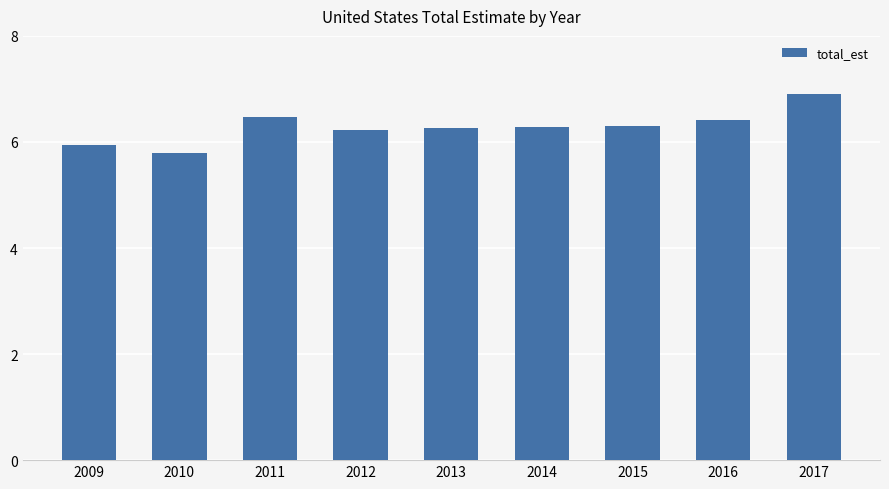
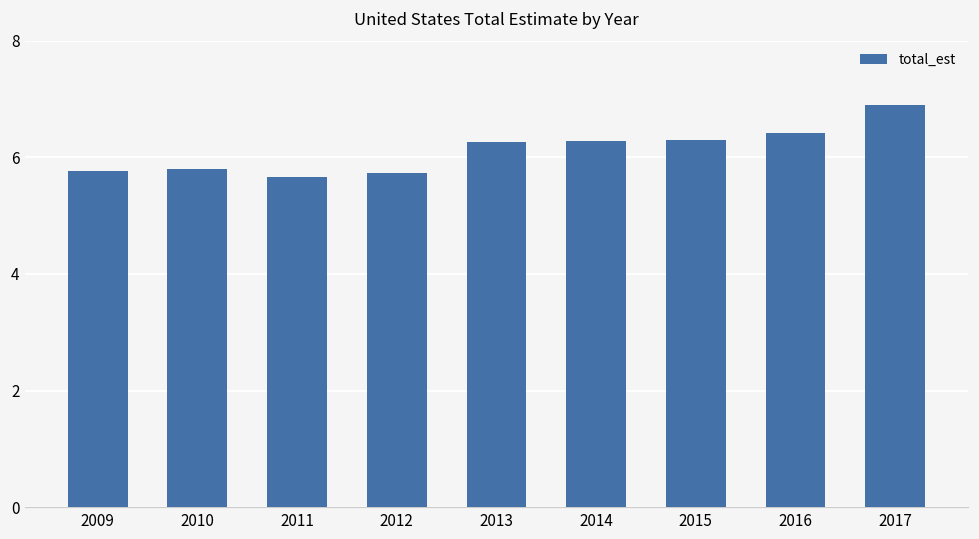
2009: 5.9 -> 5.8
2011: 6.5 -> 5.7
2012: 6.2 -> 5.7
